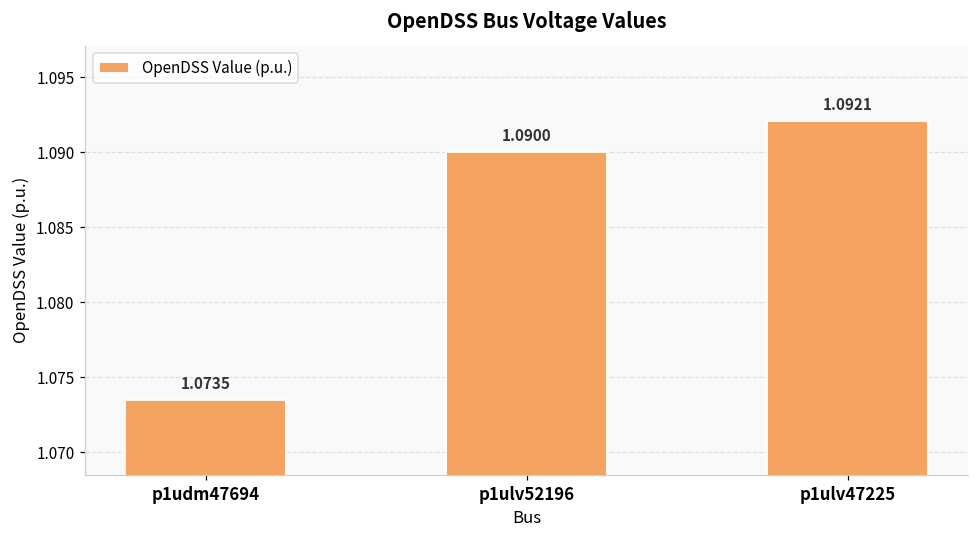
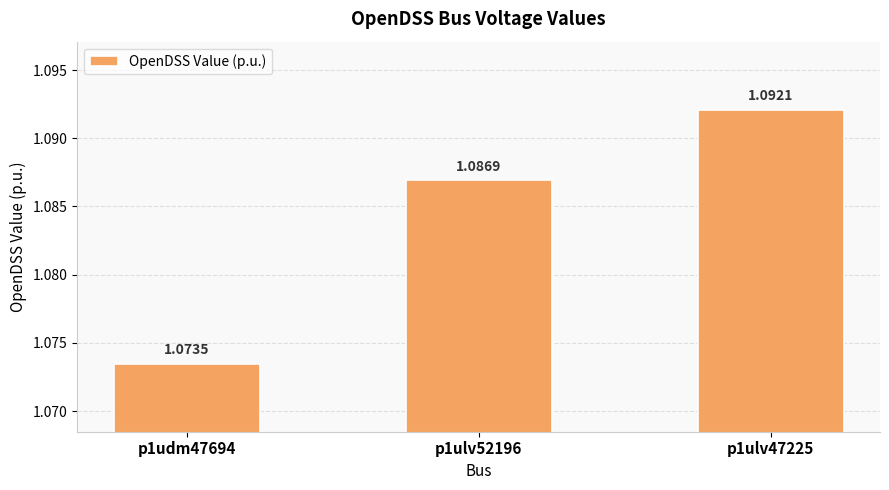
p1ulv52196: 1.0900 -> 1.0869
